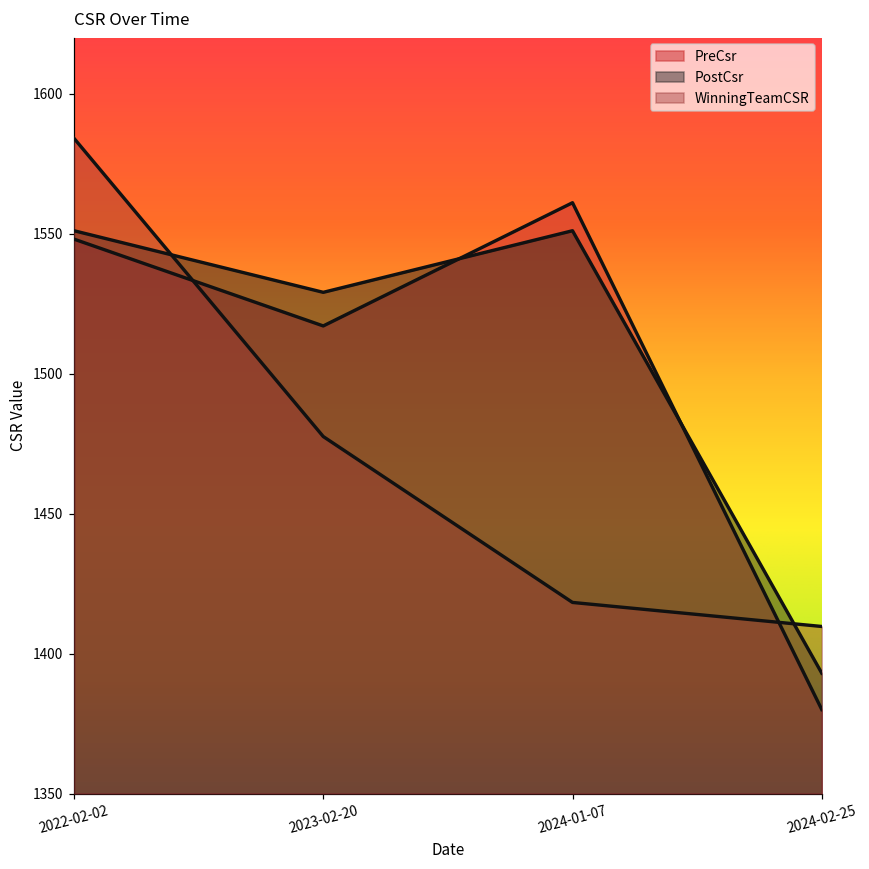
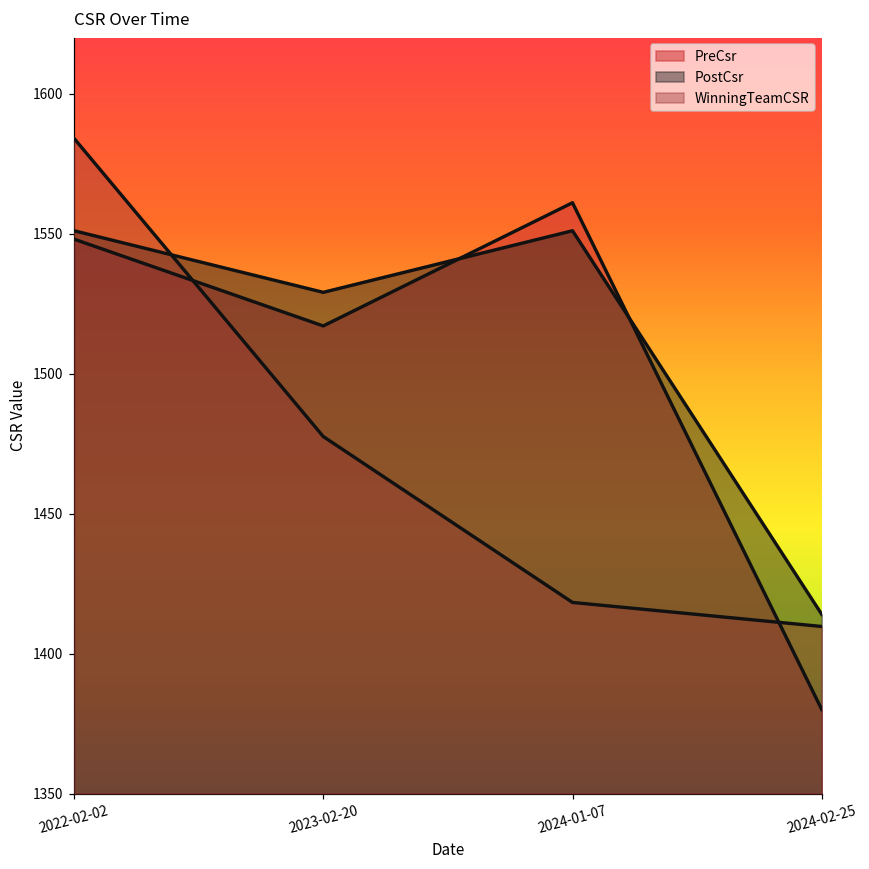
PostCsr, 2024-02-25: 1393 -> 1414
